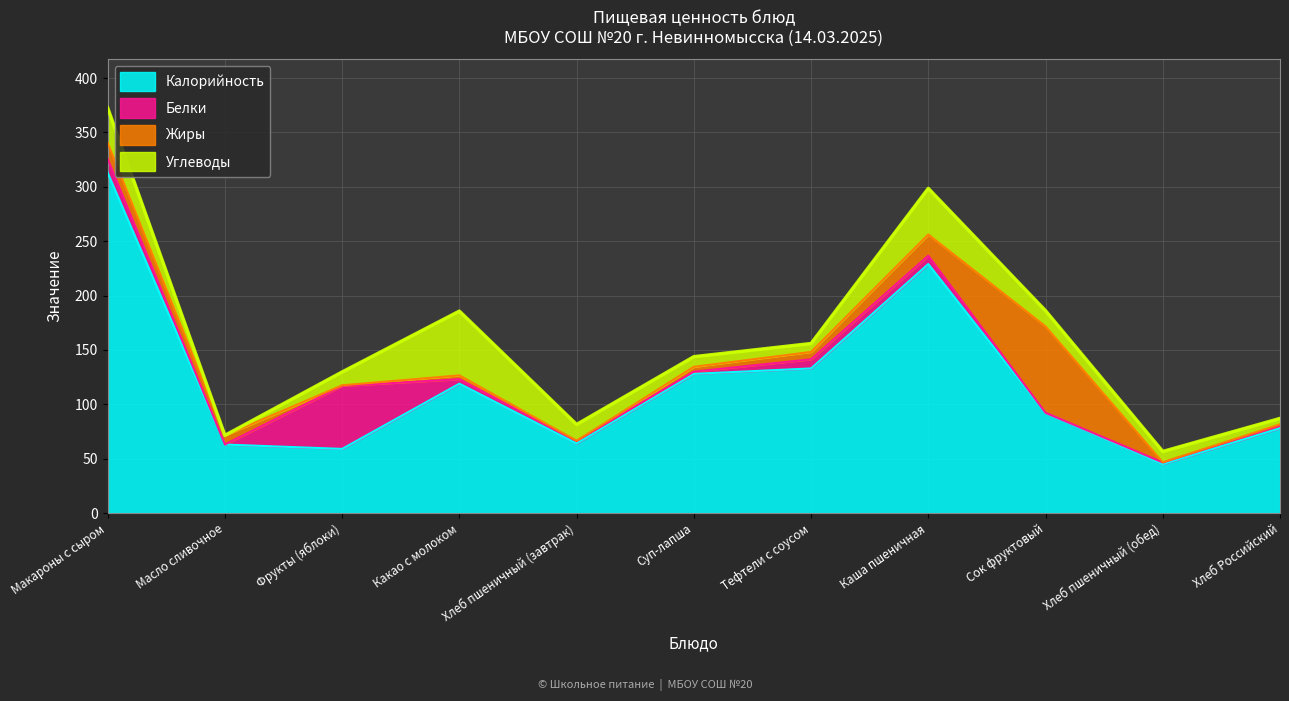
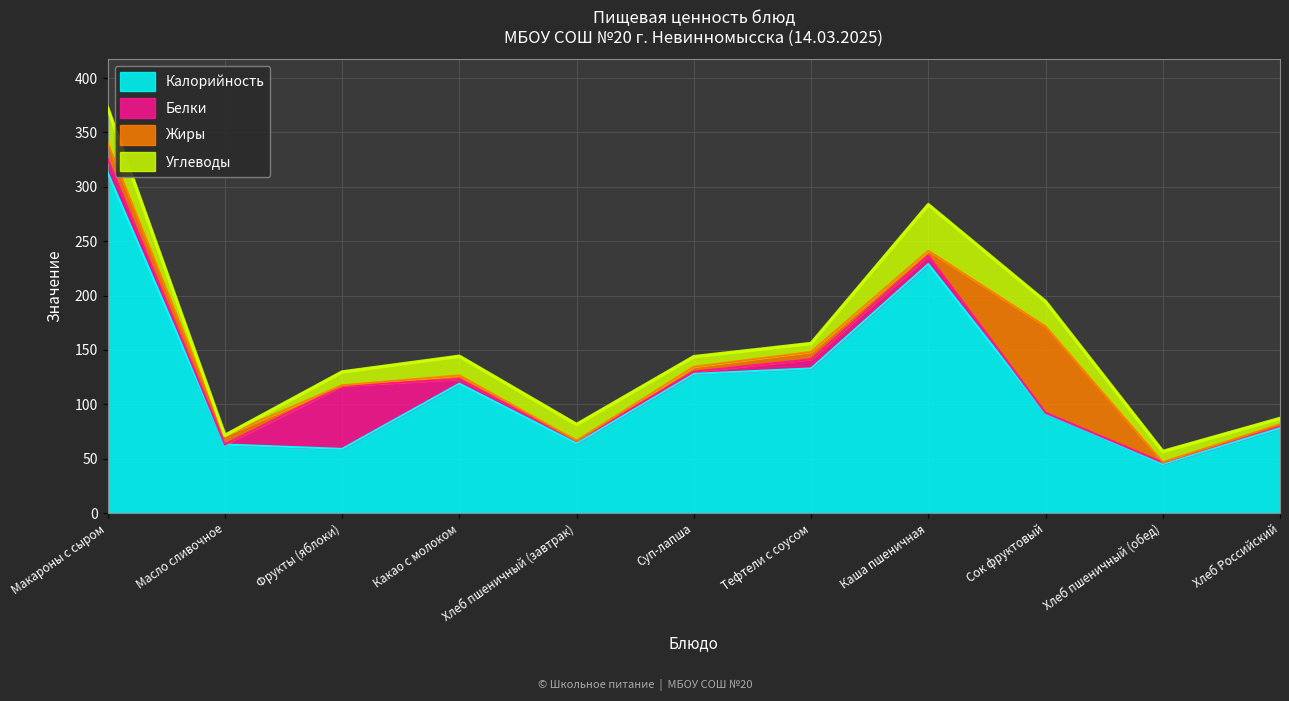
Углеводы, Какао с молоком: 59 -> 18
Жиры, Каша пшеничная: 19 -> 4
Углеводы, Сок фруктовый: 14 -> 23
